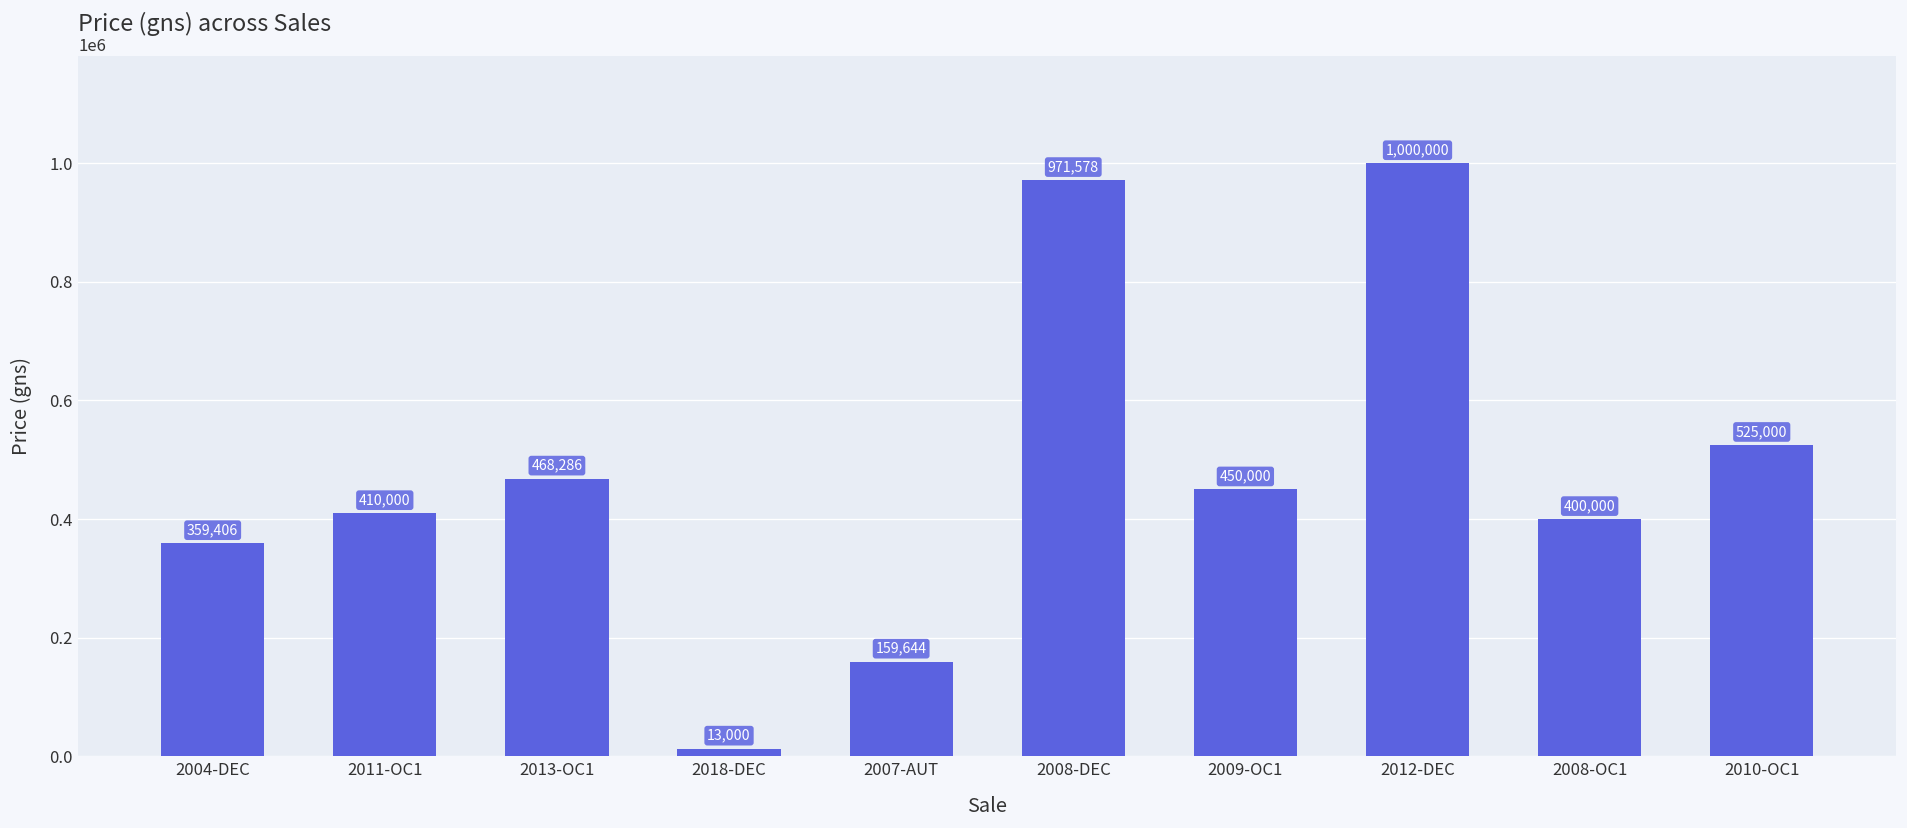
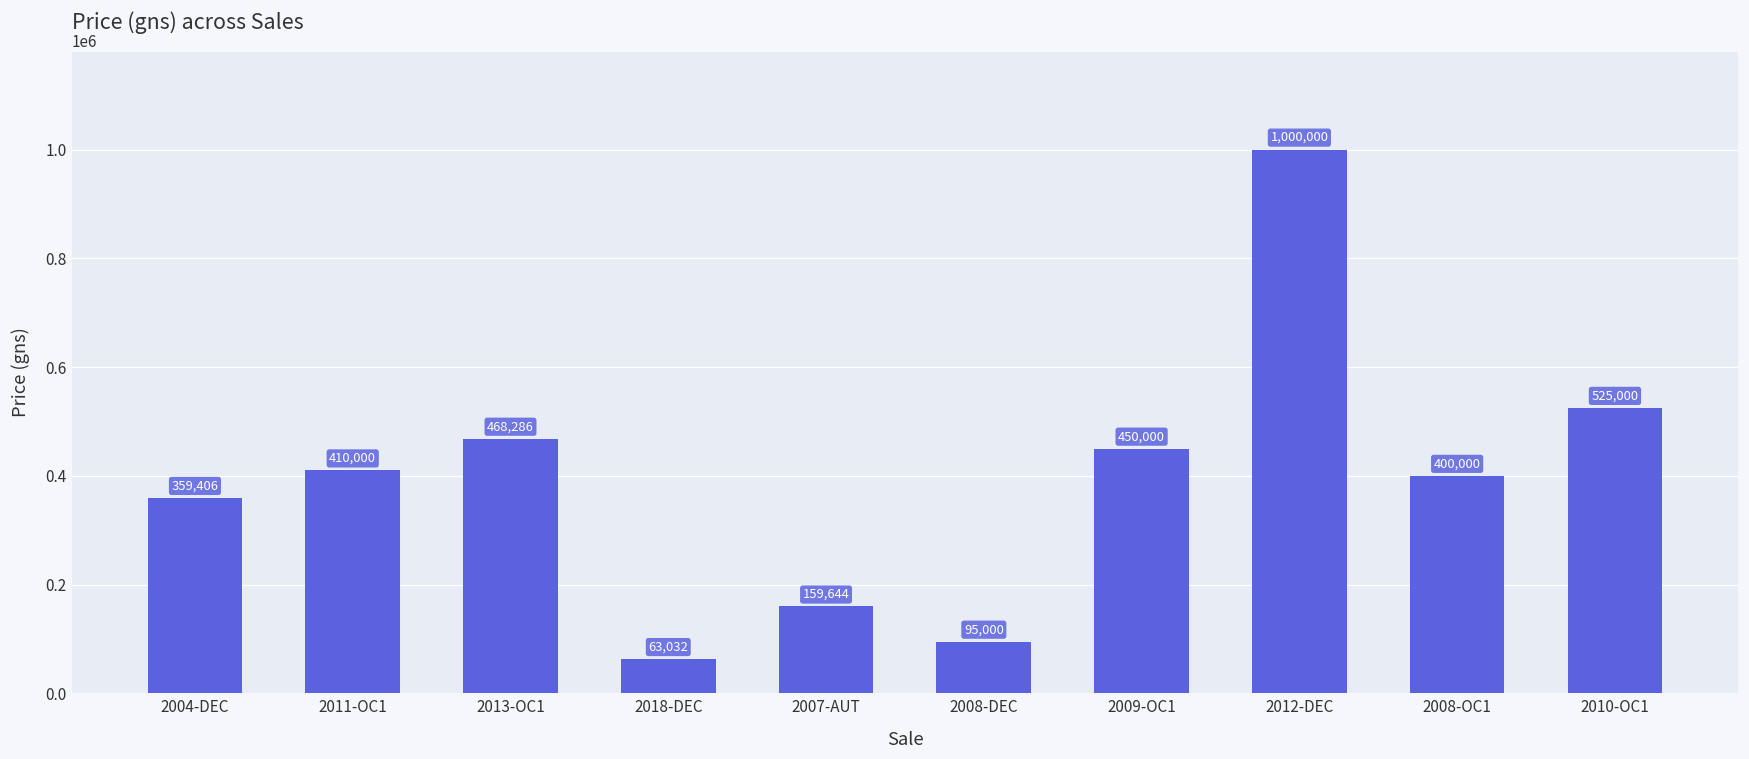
2018-DEC: 13,000 -> 63,032
2008-DEC: 971,578 -> 95,000
